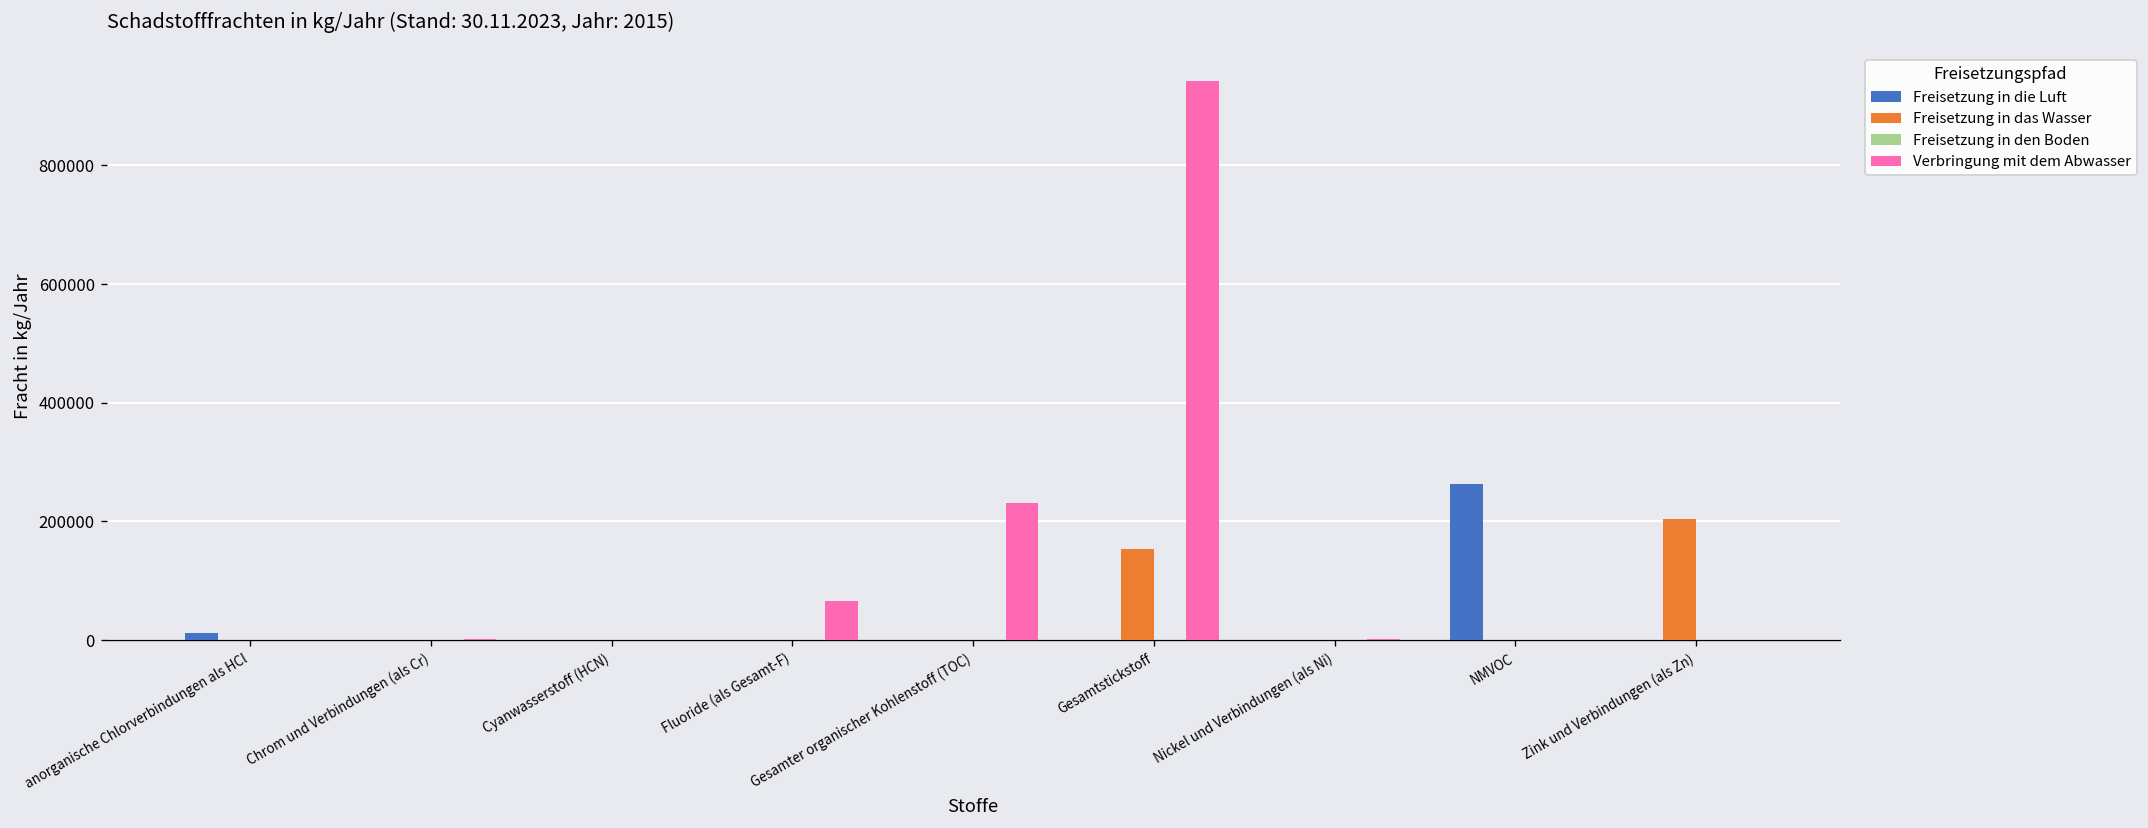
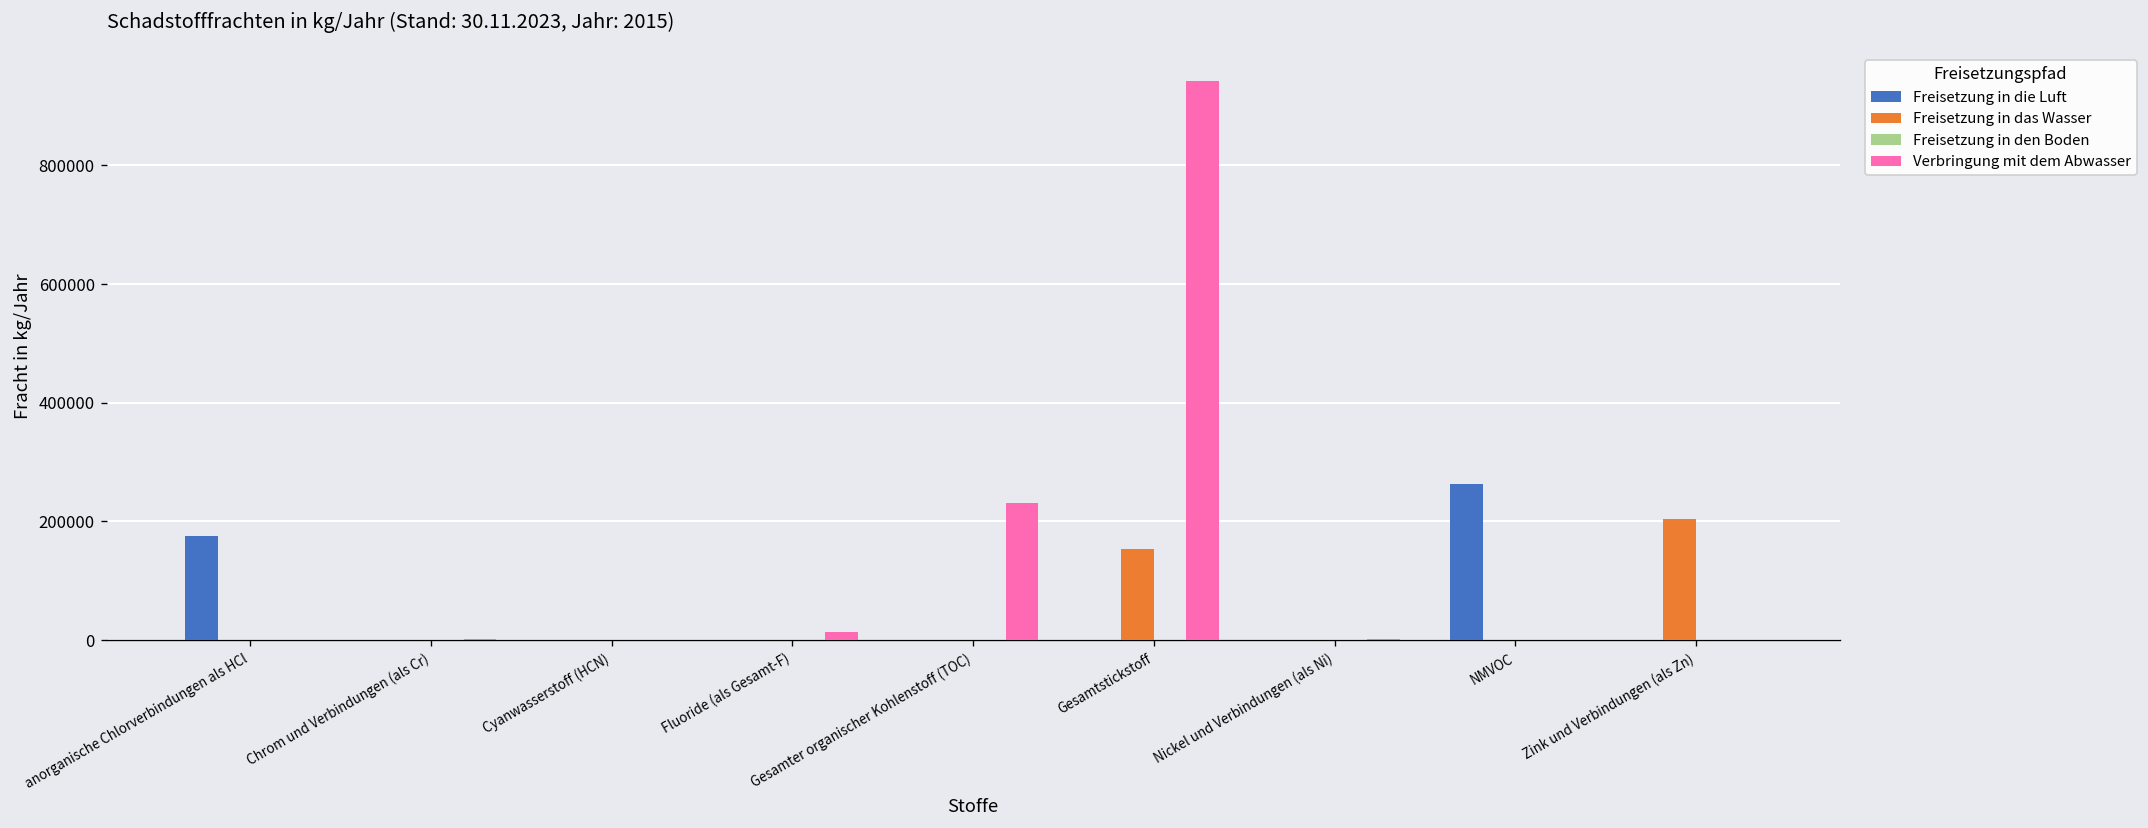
Freisetzung in die Luft, anorganische Chlorverbindungen als HCl: 10000 -> 180000
Verbringung mit dem Abwasser, Fluoride (als Gesamt-F): 70000 -> 10000
